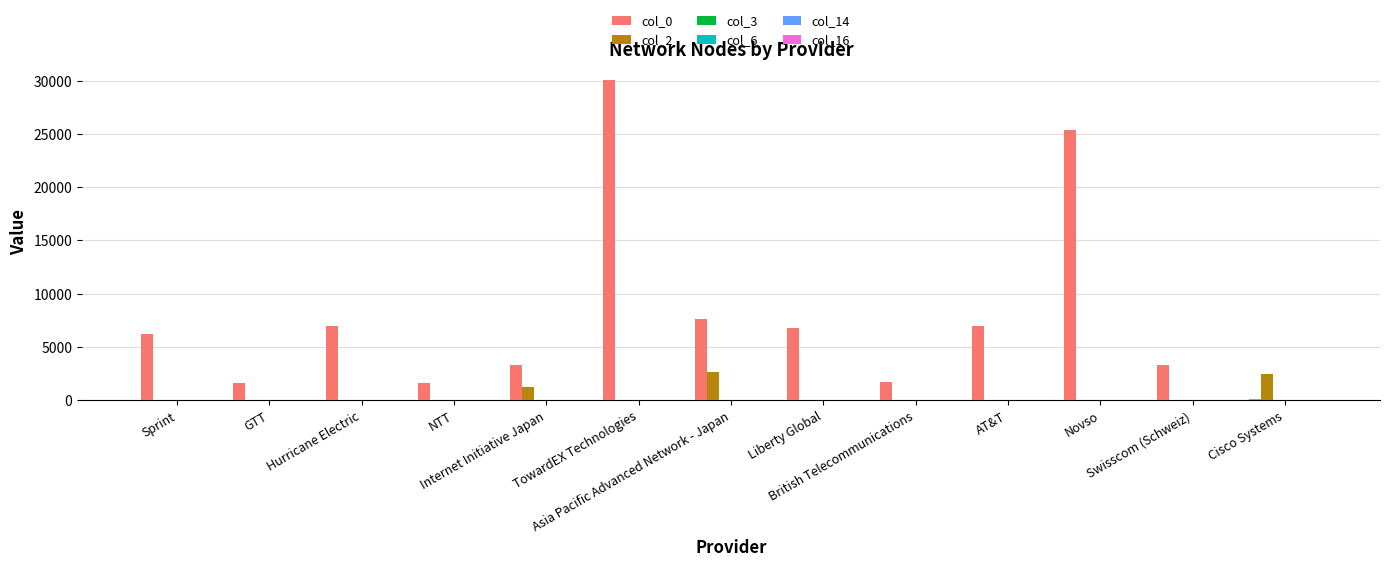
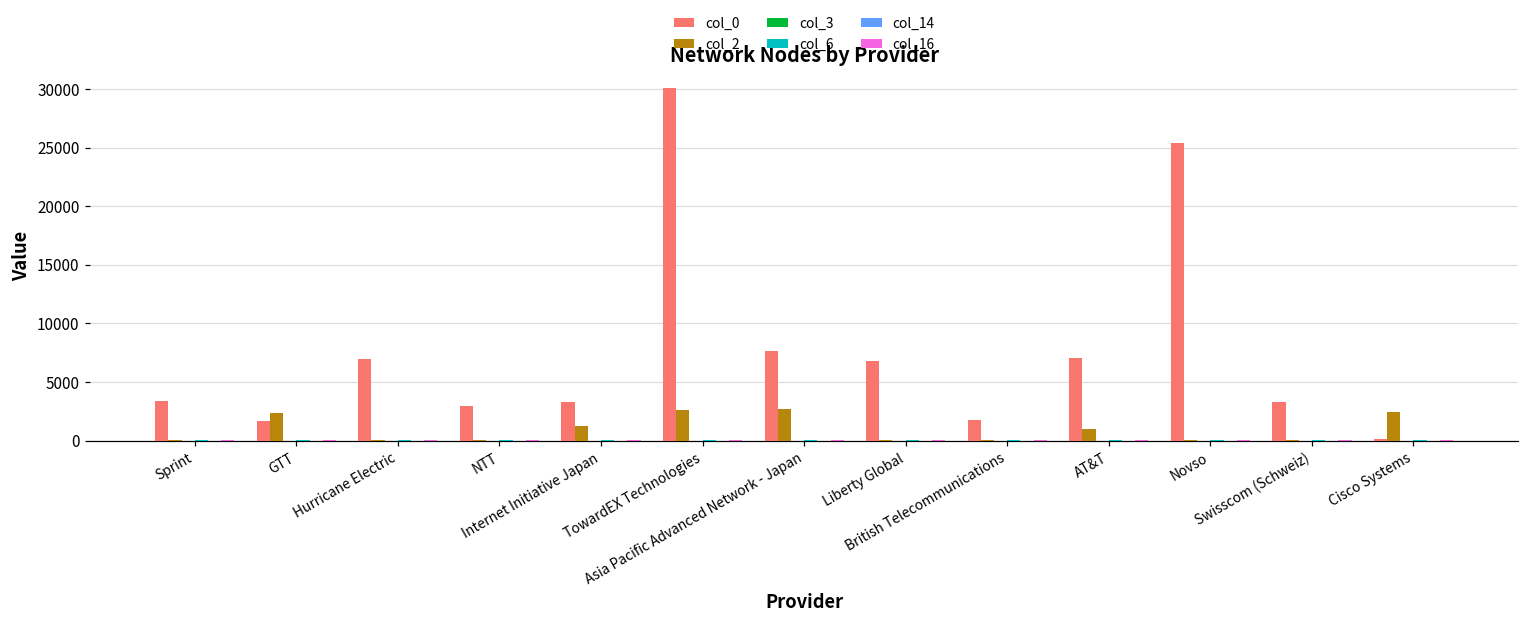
col_0, Sprint: 6200 -> 3400
col_2, GTT: 100 -> 2300
col_0, NTT: 1600 -> 2900
col_2, TowardEX Technologies: 0 -> 2600
col_2, AT&T: 0 -> 1000
